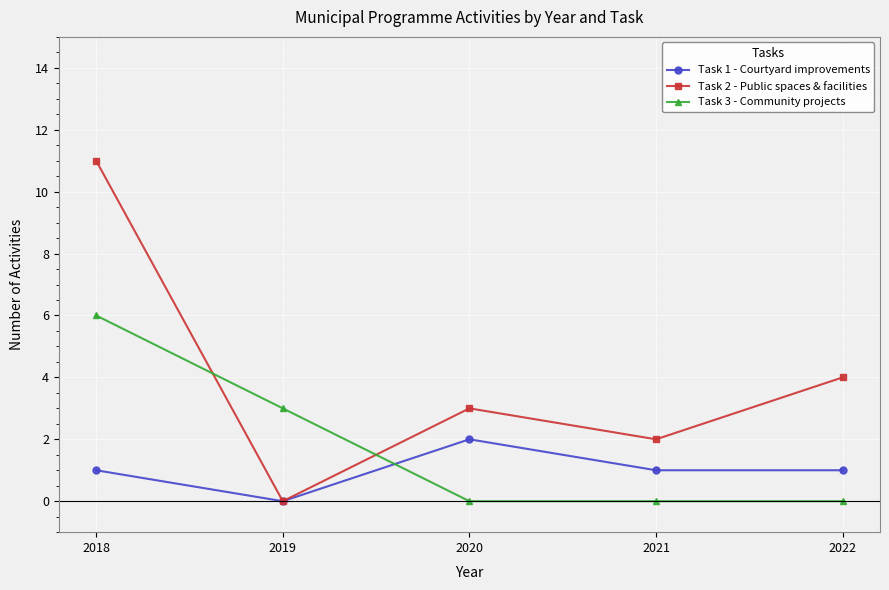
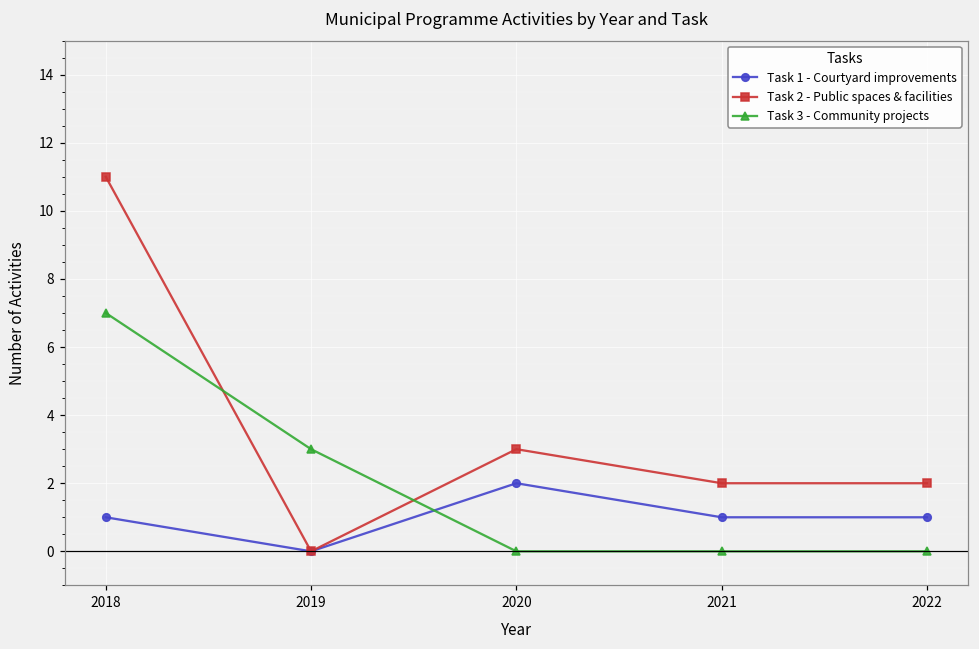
Task 3 - Community projects, 2018: 6 -> 7
Task 2 - Public spaces & facilities, 2022: 4 -> 2
